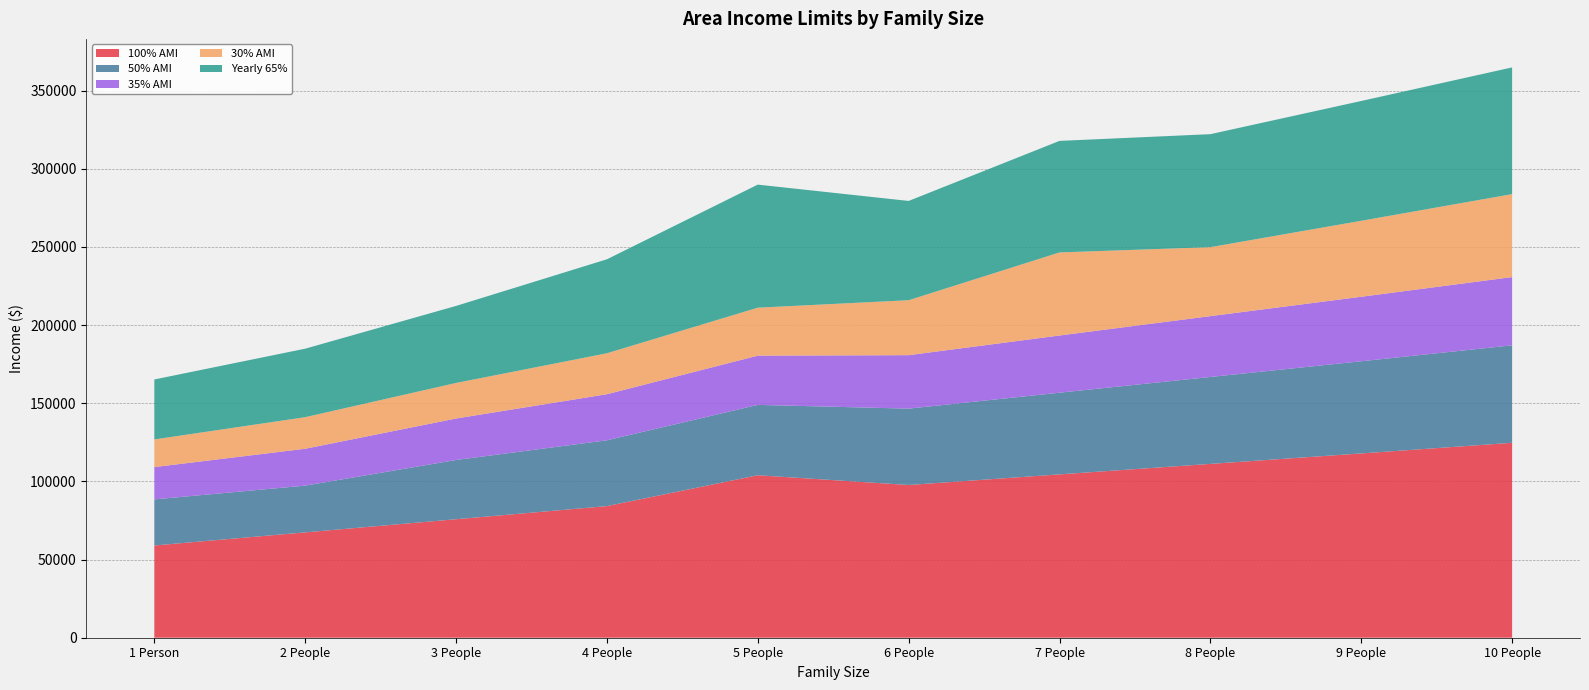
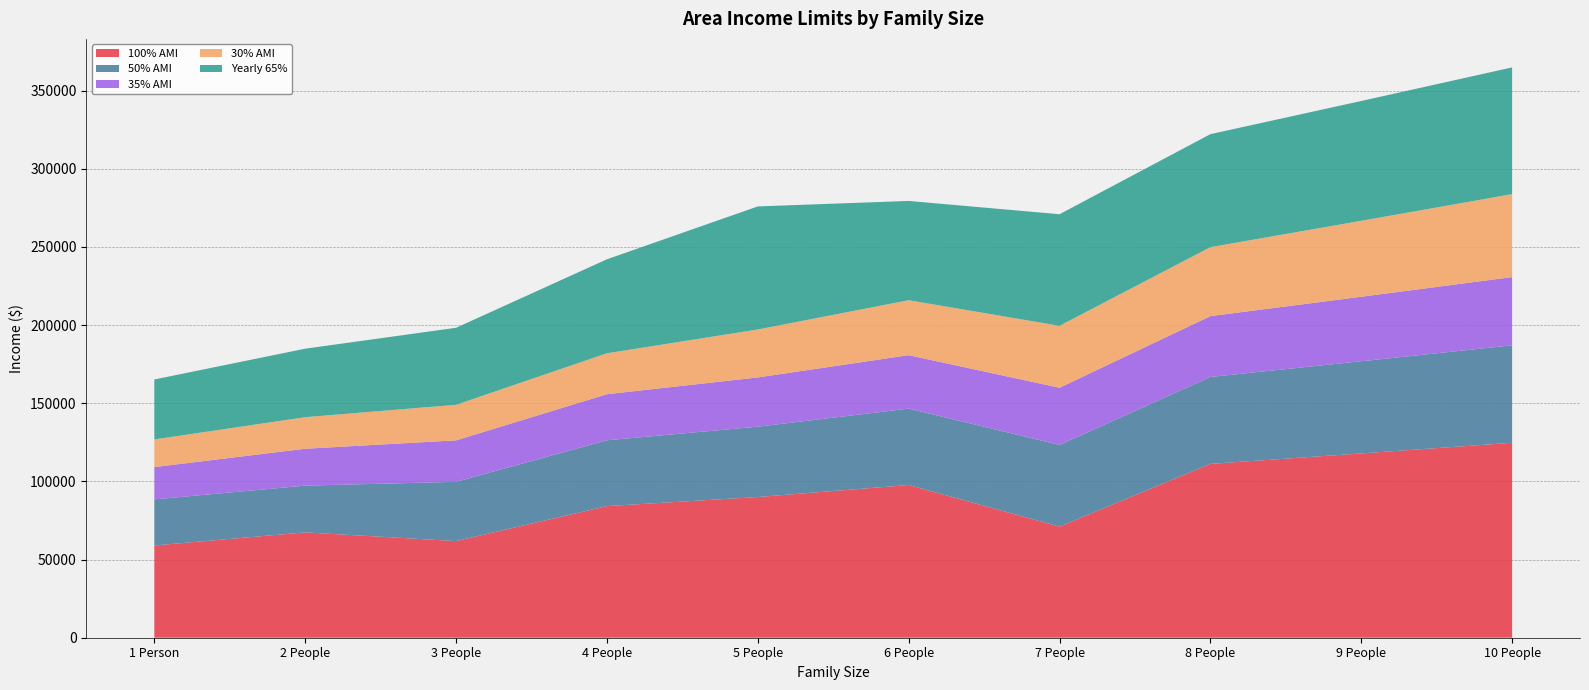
100% AMI, 3 People: 76000 -> 62000
100% AMI, 5 People: 104000 -> 90000
100% AMI, 7 People: 105000 -> 71000
30% AMI, 7 People: 53000 -> 40000
